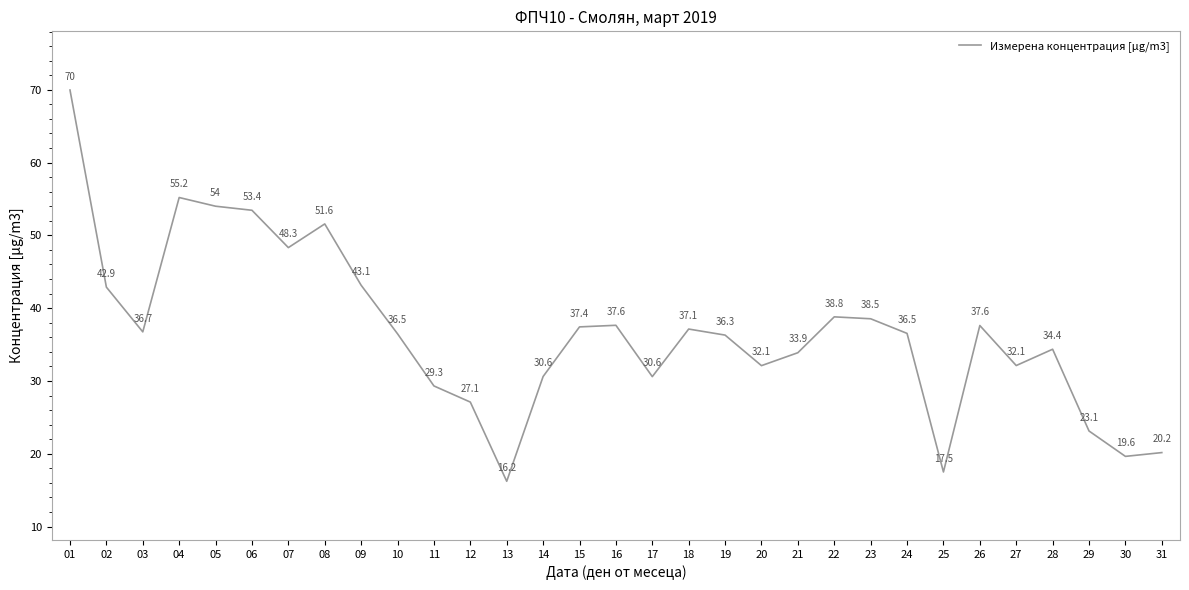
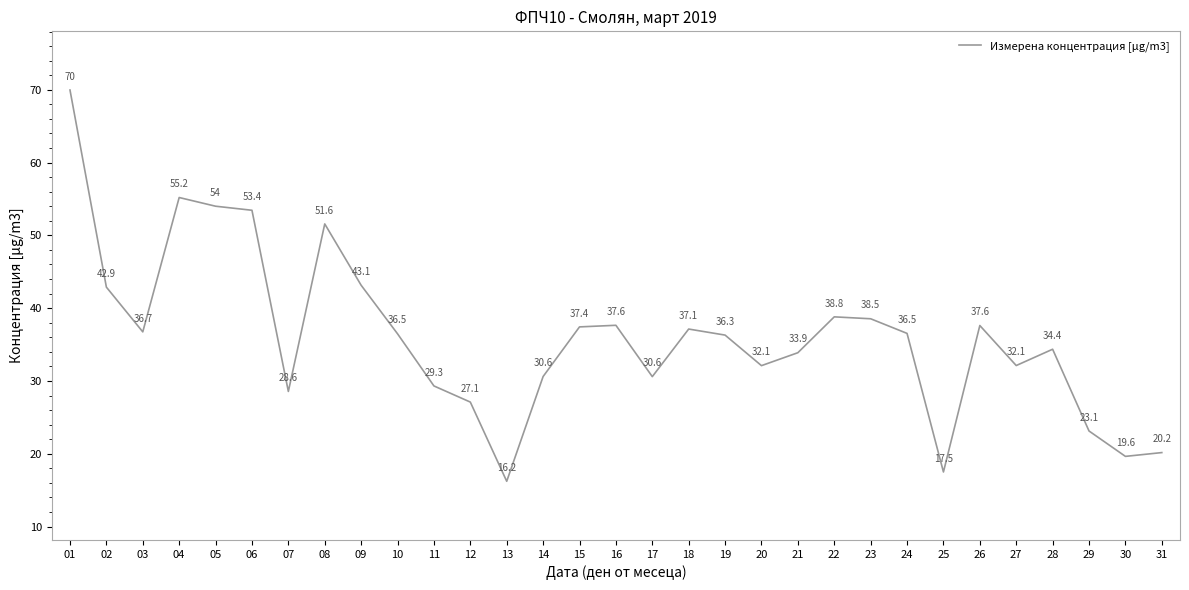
07: 48.3 -> 28.6
